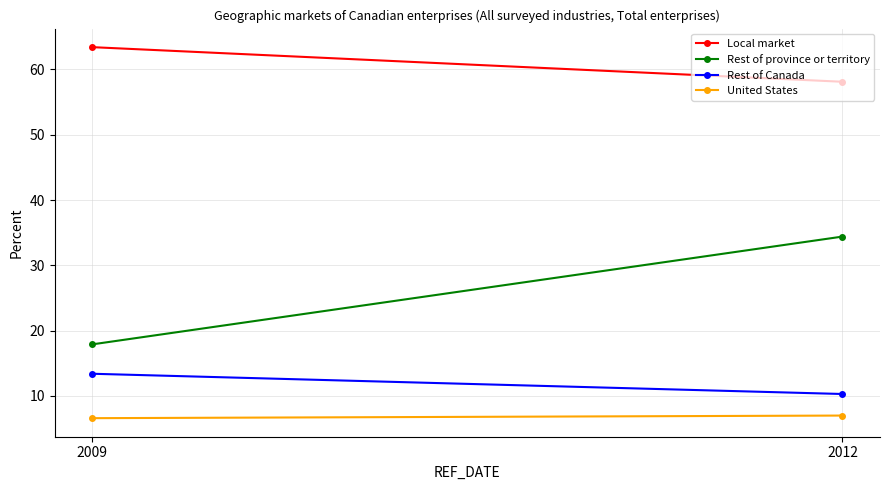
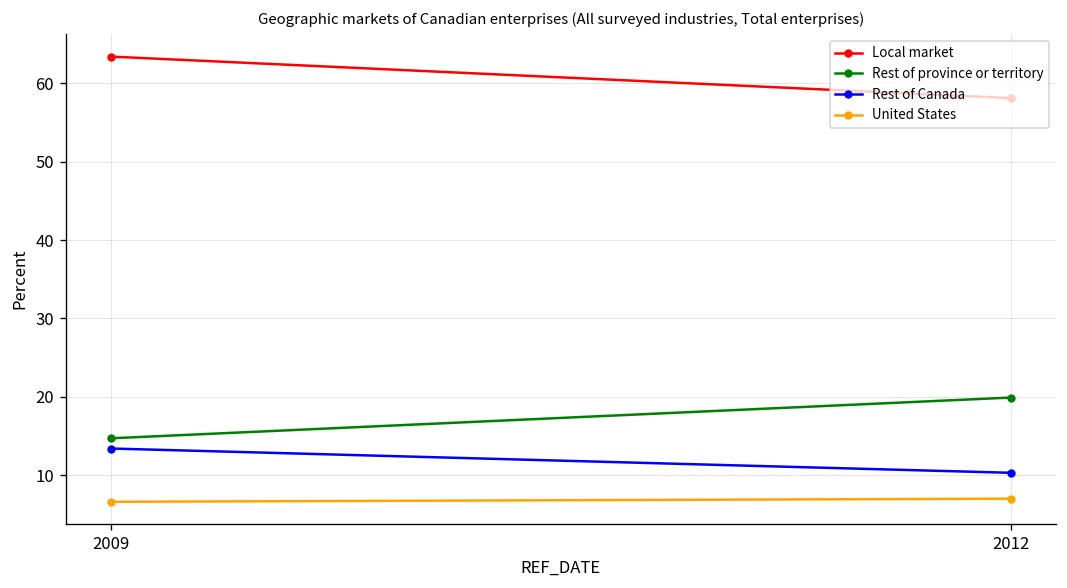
Rest of province or territory, 2009: 18 -> 15
Rest of province or territory, 2012: 34 -> 20
